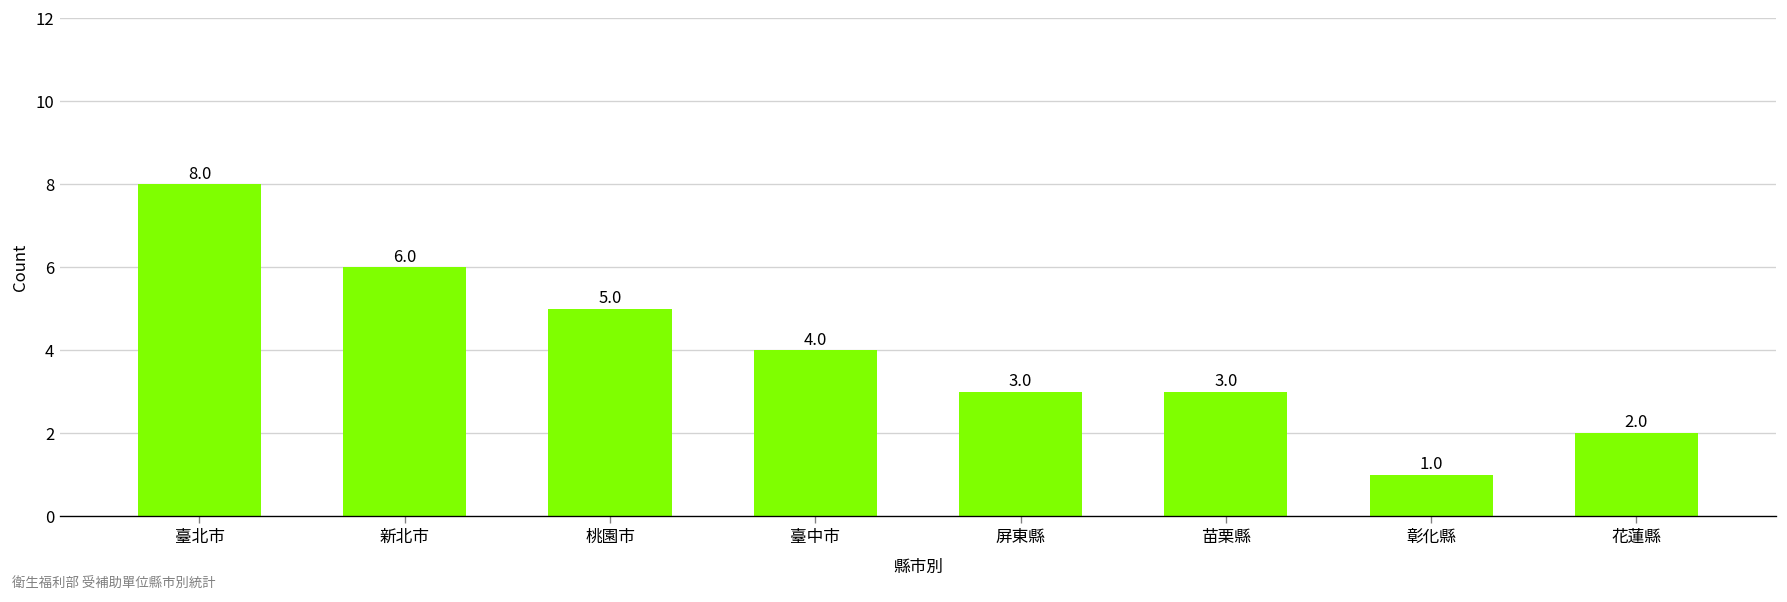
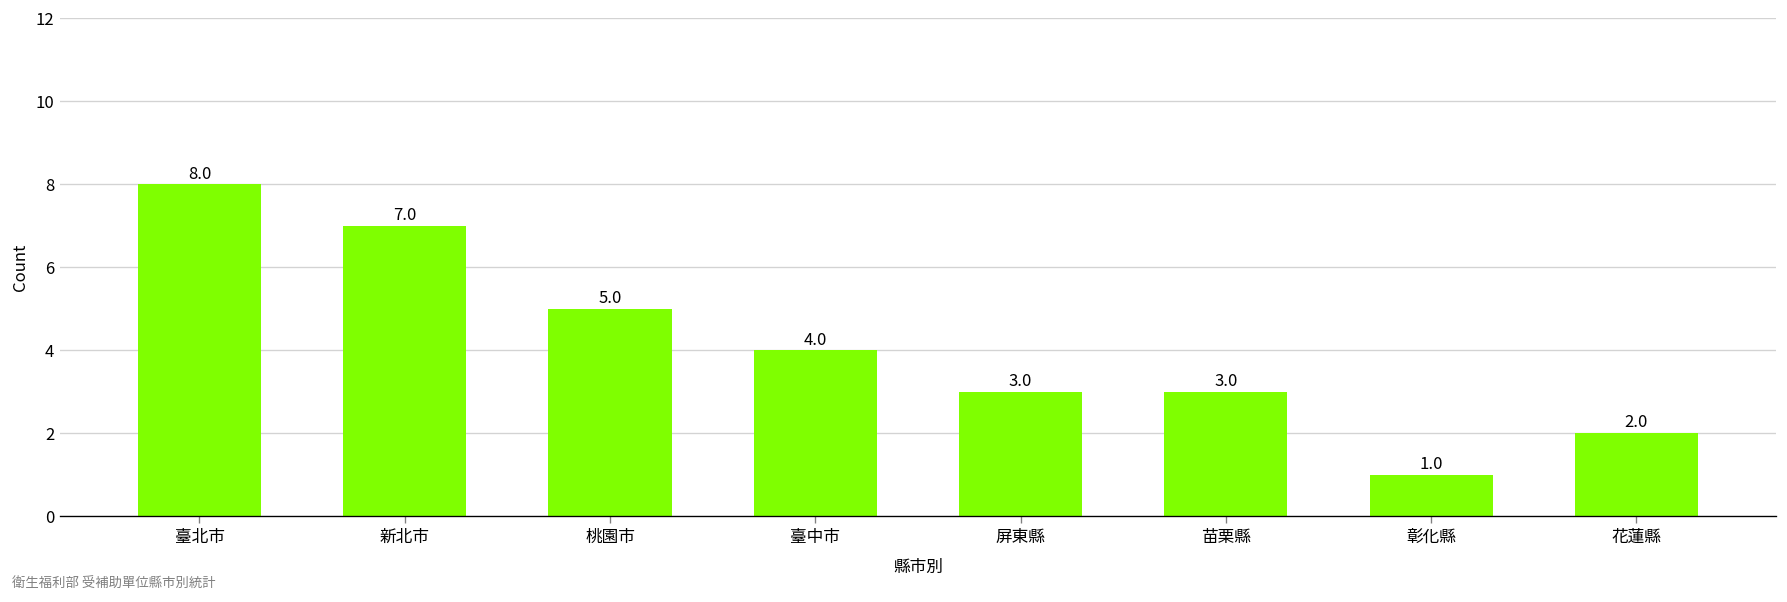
新北市: 6.0 -> 7.0
